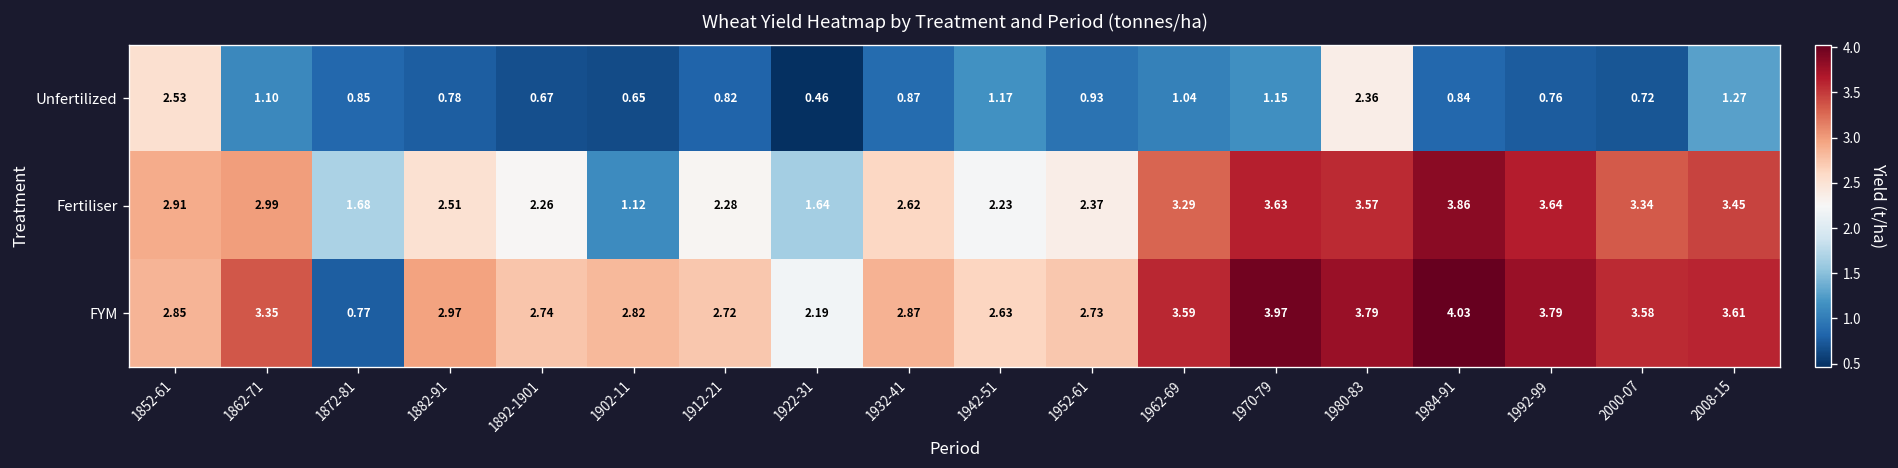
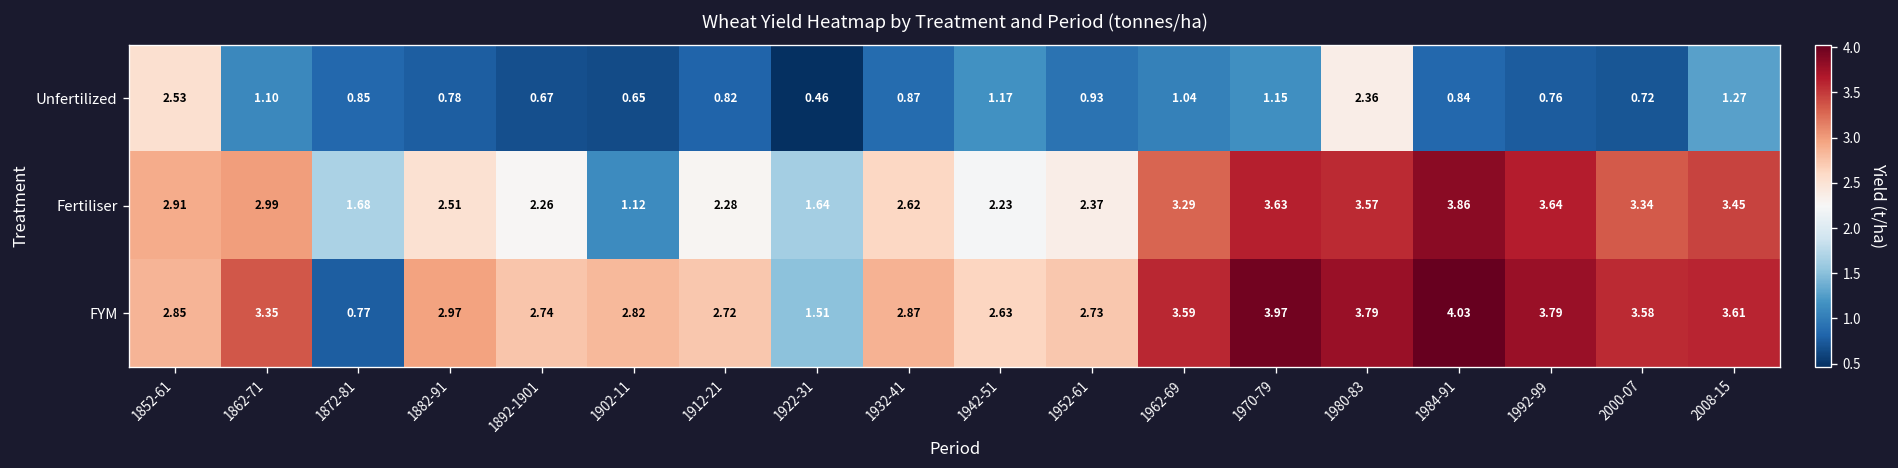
FYM, 1922-31: 2.19 -> 1.51
